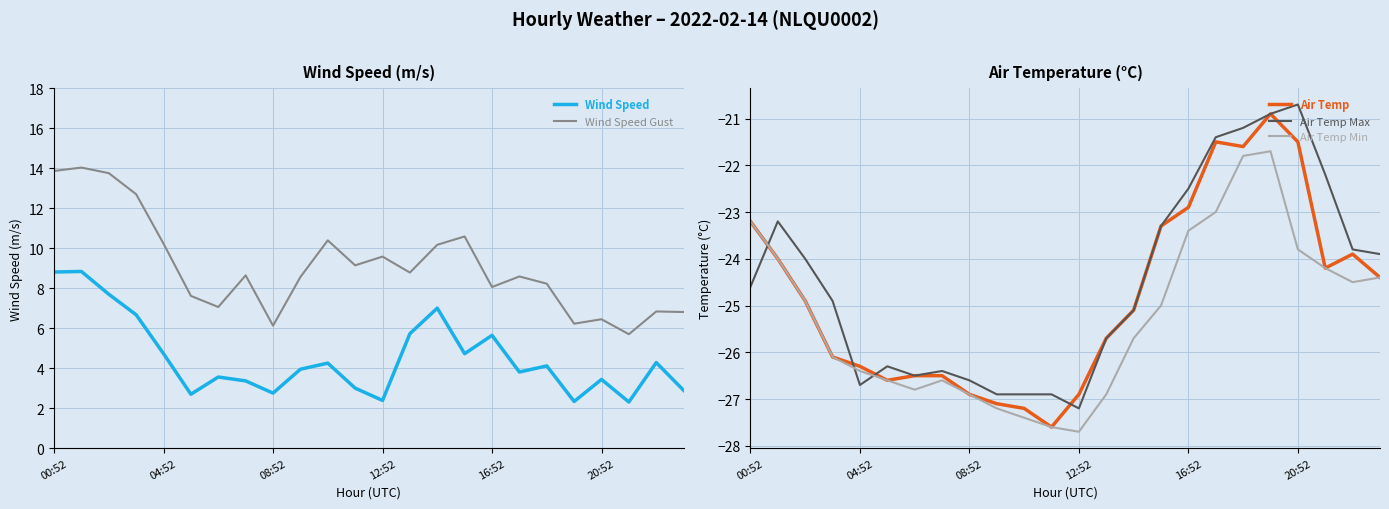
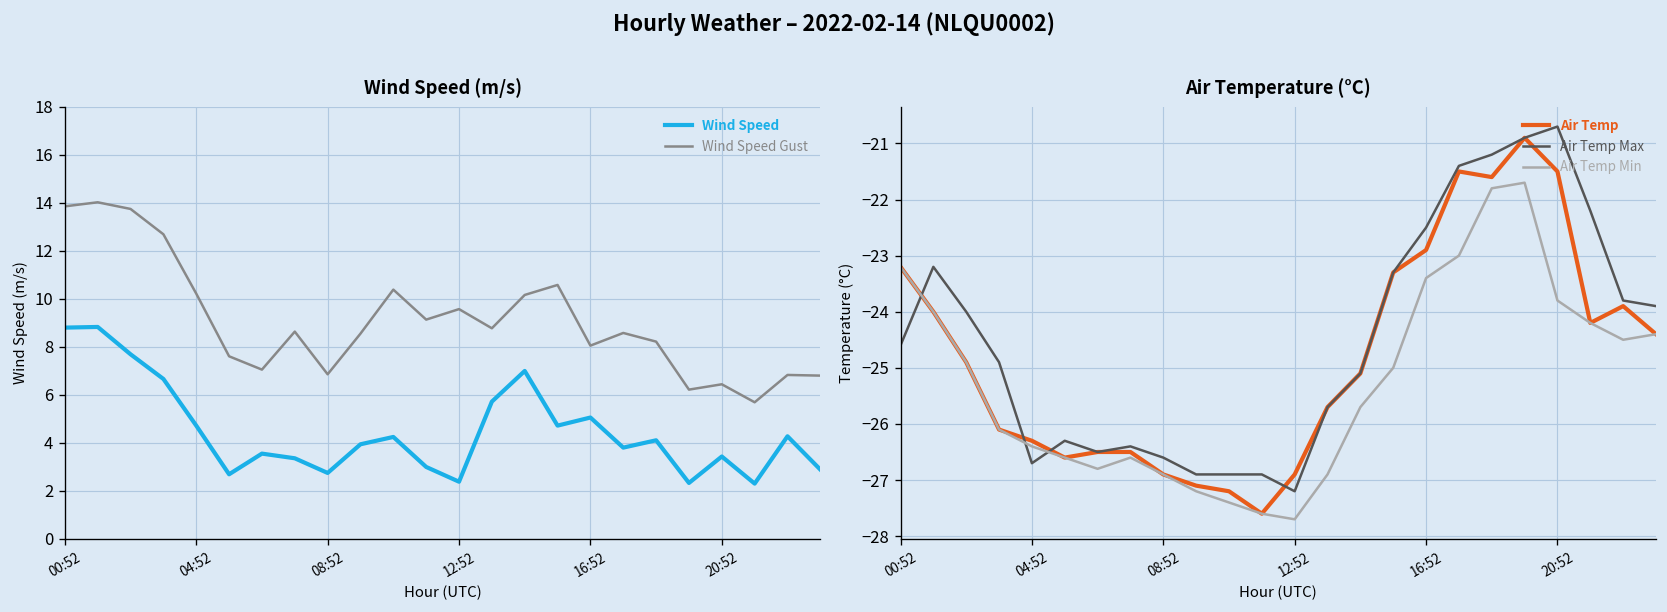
Wind Speed (m/s), Wind Speed Gust, 08:52: 6.1 -> 6.9
Wind Speed (m/s), Wind Speed, 16:52: 5.6 -> 5.1
